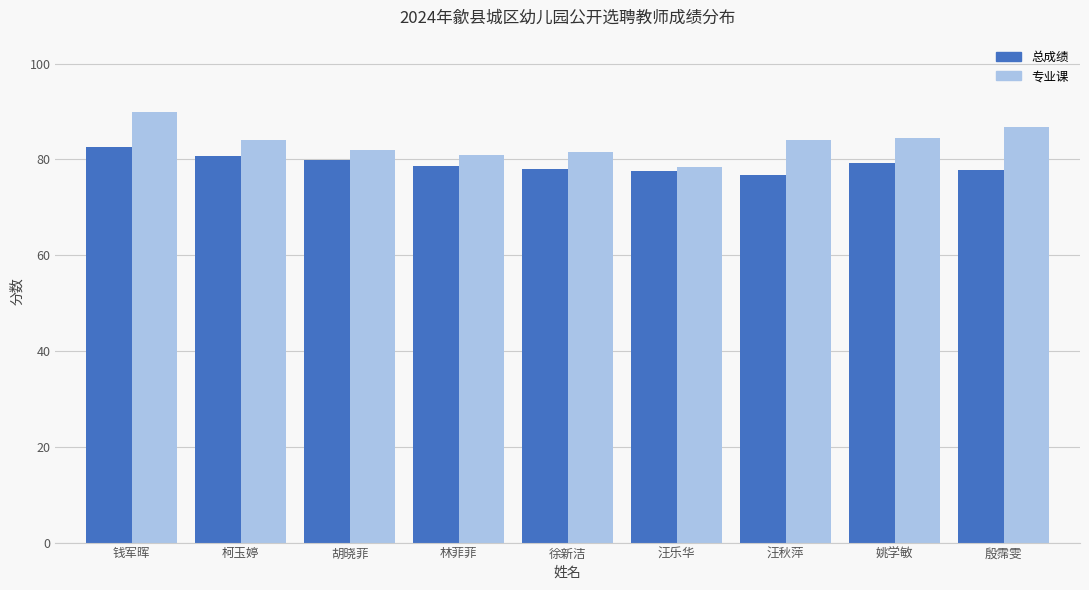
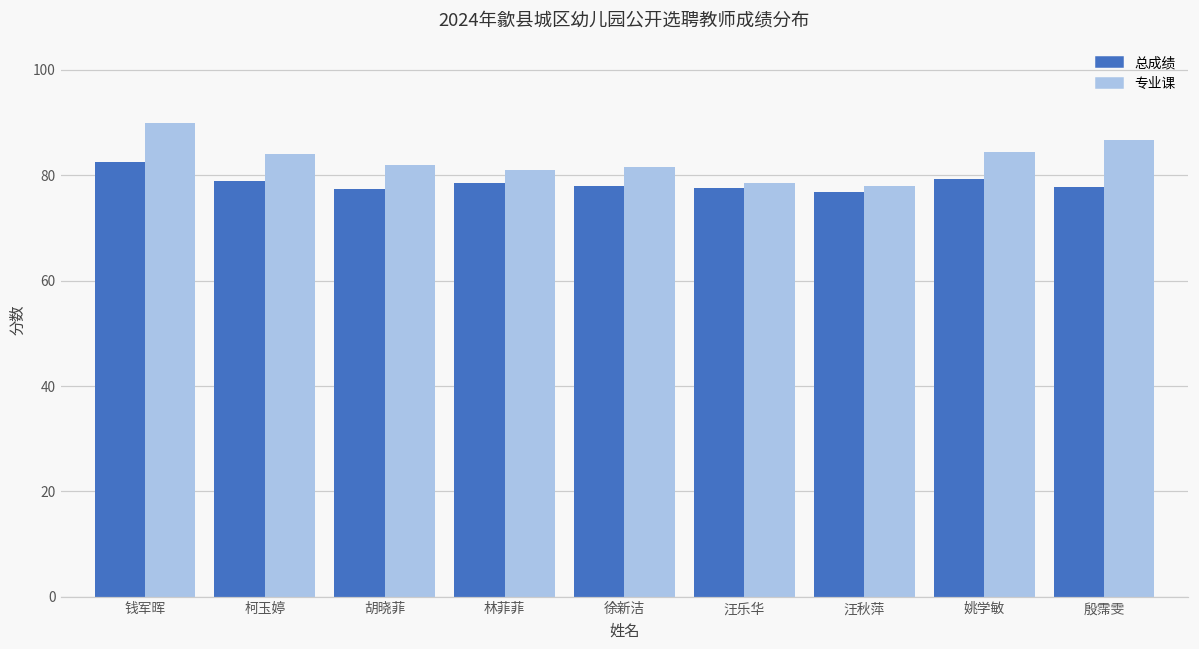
总成绩, 柯玉婷: 81 -> 79
总成绩, 胡晓菲: 80 -> 78
专业课, 汪秋萍: 84 -> 78
